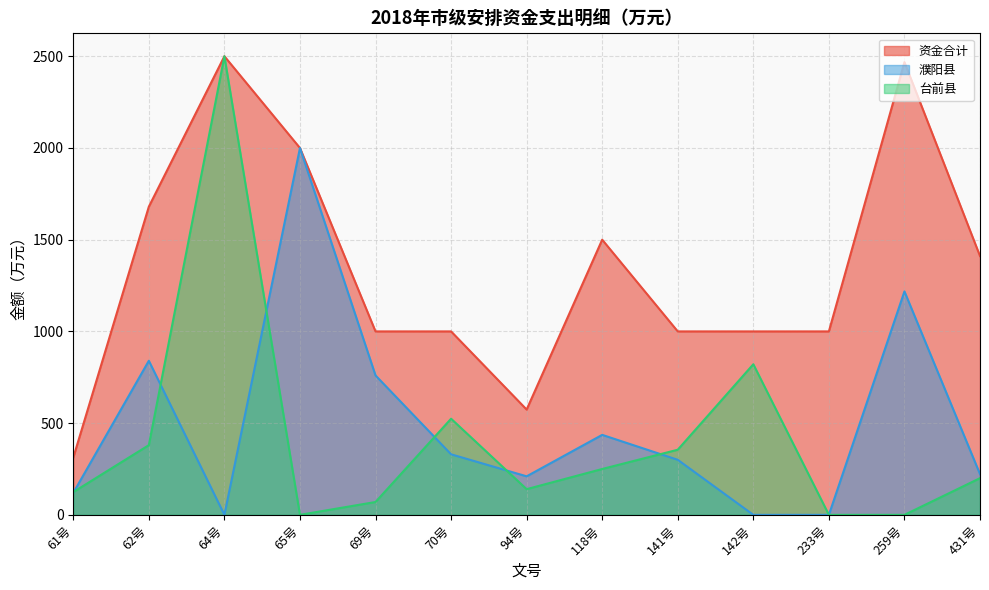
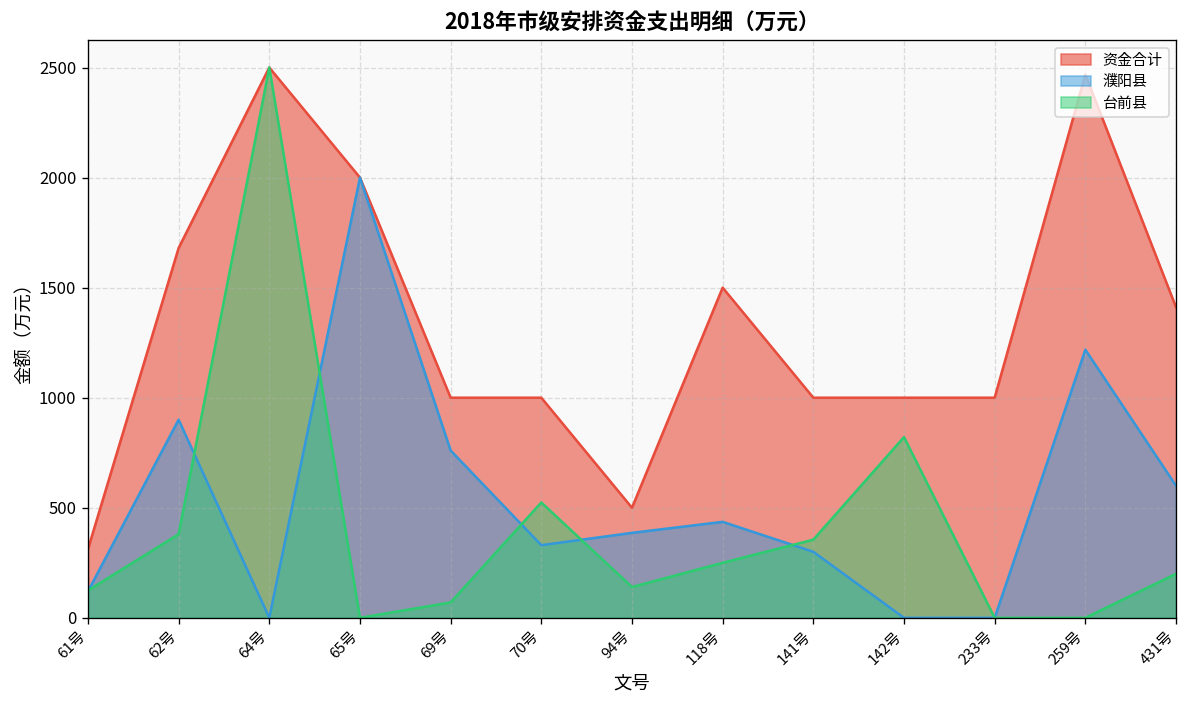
濮阳县, 62号: 840 -> 900
资金合计, 94号: 570 -> 500
濮阳县, 94号: 210 -> 390
濮阳县, 431号: 220 -> 600
